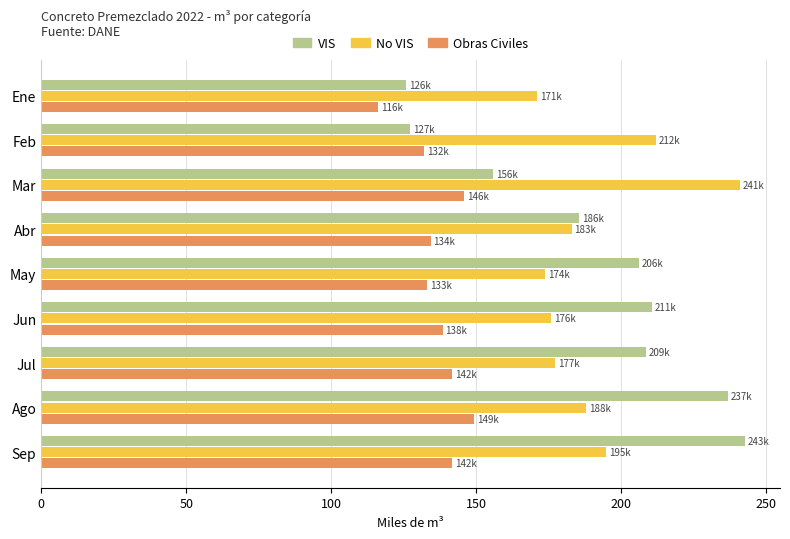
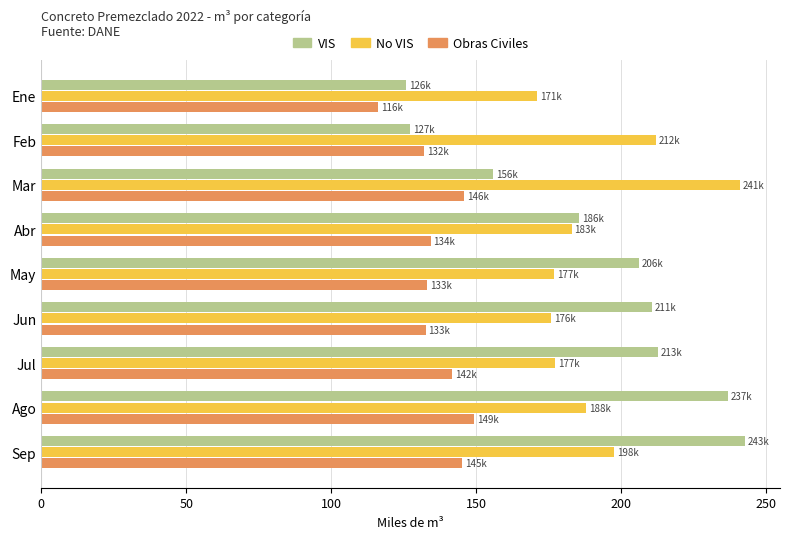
No VIS, May: 174k -> 177k
Obras Civiles, Jun: 138k -> 133k
VIS, Jul: 209k -> 213k
No VIS, Sep: 195k -> 198k
Obras Civiles, Sep: 142k -> 145k
